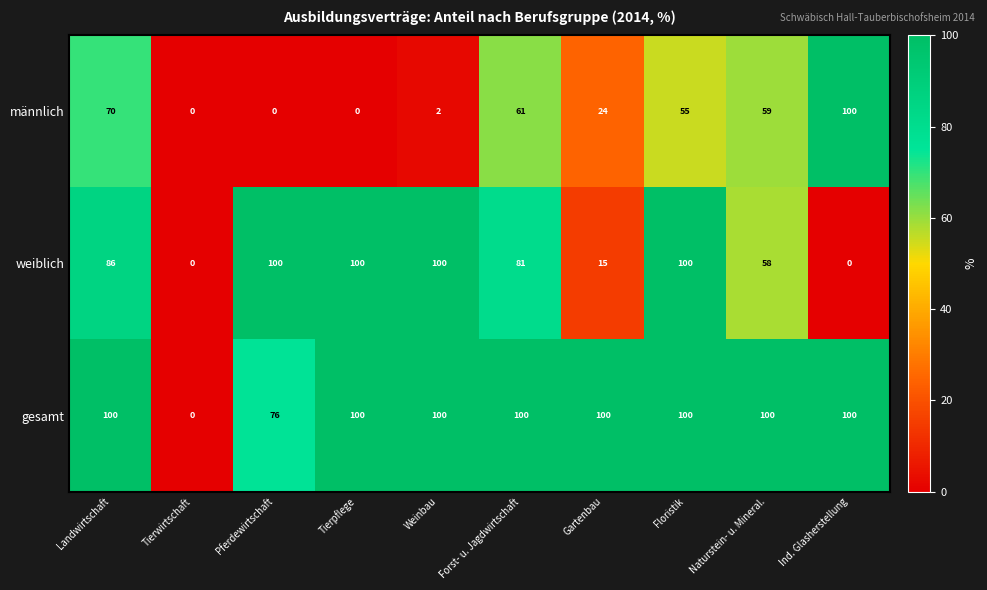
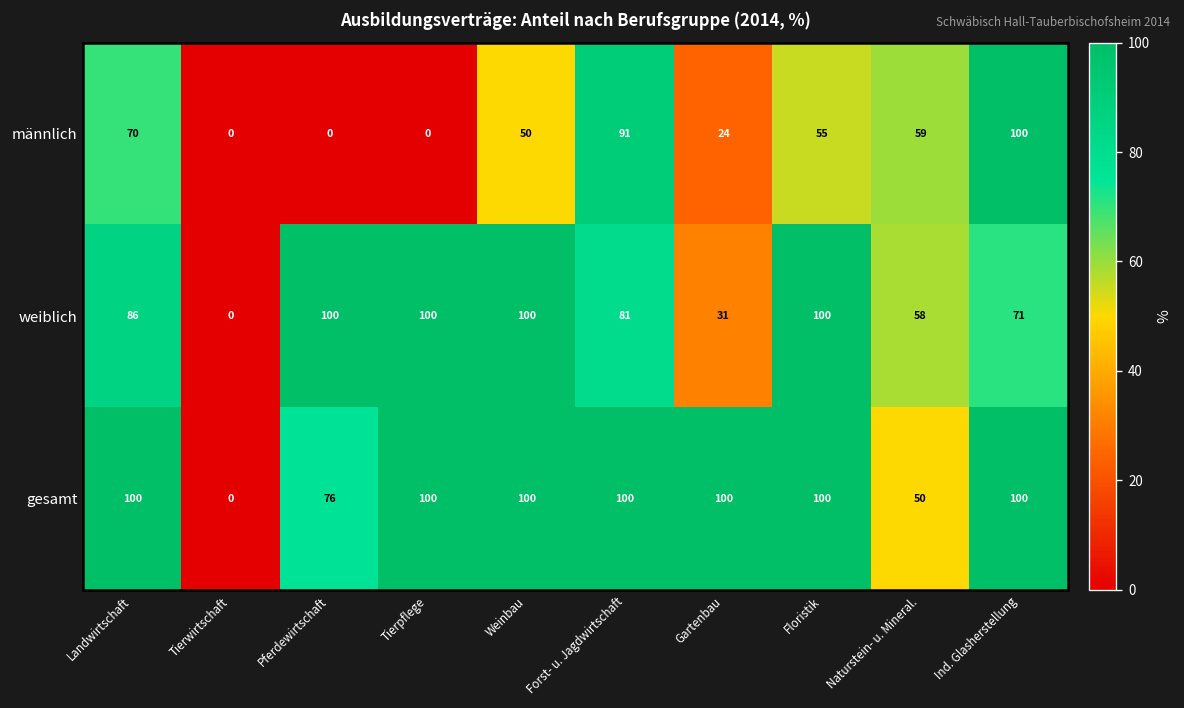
männlich, Weinbau: 2 -> 50
männlich, Forst- u. Jagdwirtschaft: 61 -> 91
weiblich, Gartenbau: 15 -> 31
weiblich, Ind. Glasherstellung: 0 -> 71
gesamt, Naturstein- u. Mineral.: 100 -> 50
